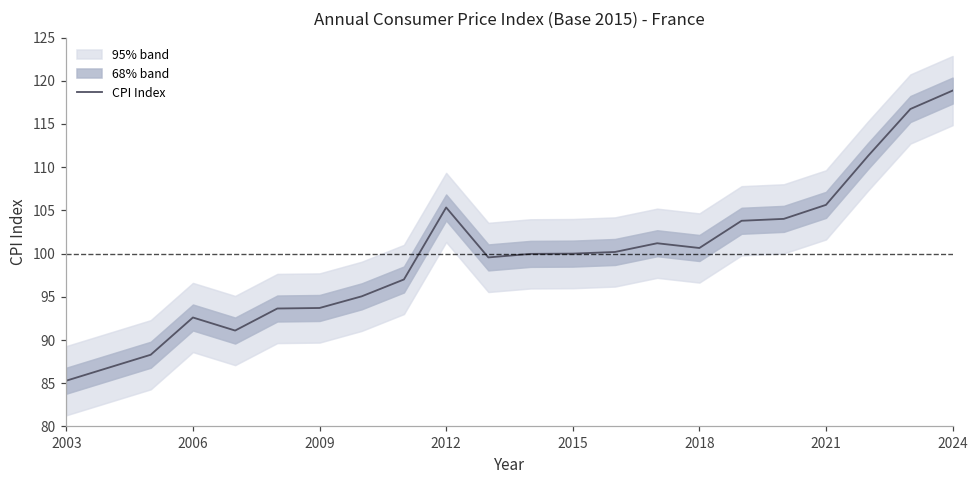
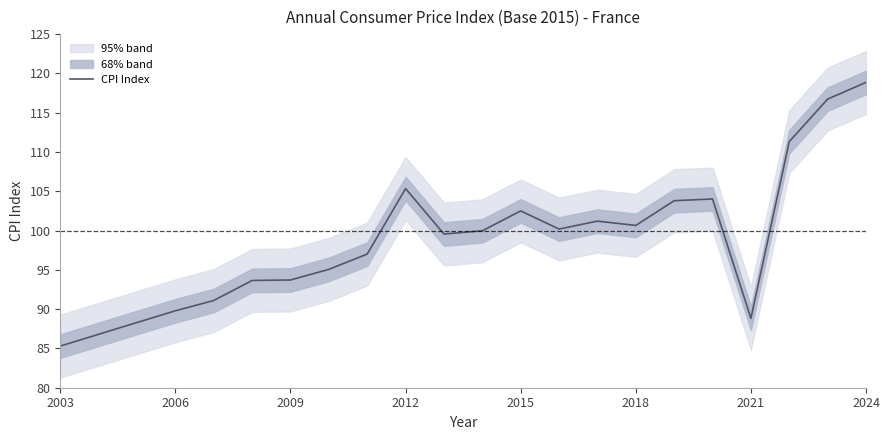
CPI Index, 2006: 93 -> 90
CPI Index, 2015: 100 -> 103
CPI Index, 2021: 106 -> 89
